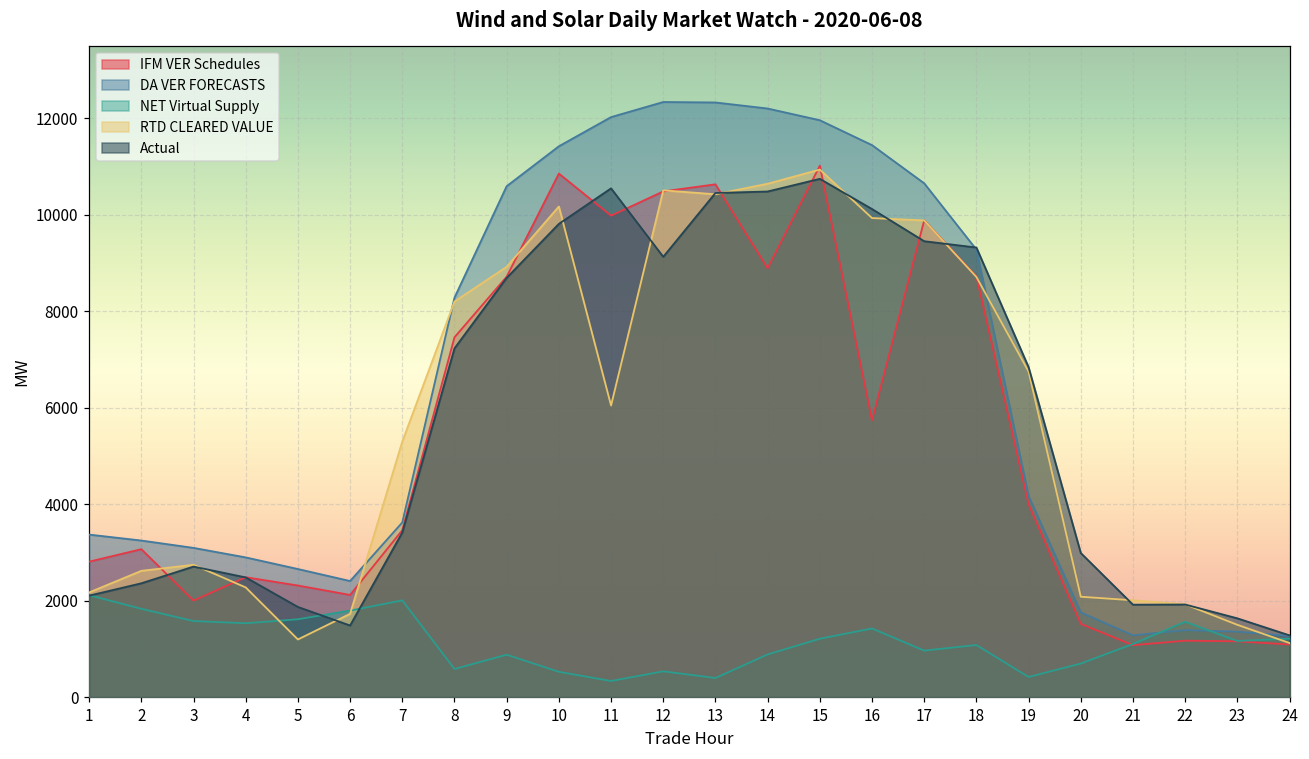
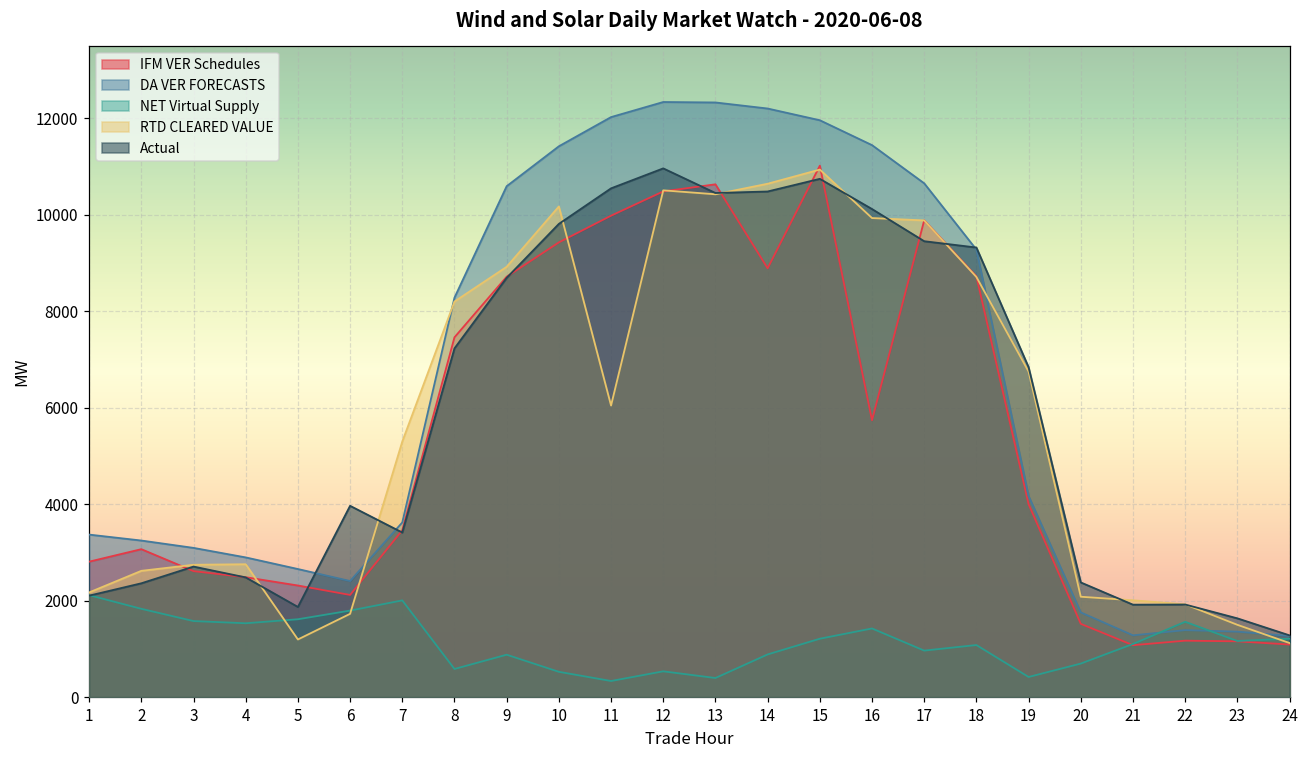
IFM VER Schedules, 3: 2000 -> 2600
RTD CLEARED VALUE, 4: 2300 -> 2800
Actual, 6: 1500 -> 4000
IFM VER Schedules, 10: 10900 -> 9400
Actual, 12: 9100 -> 11000
Actual, 20: 3000 -> 2400
